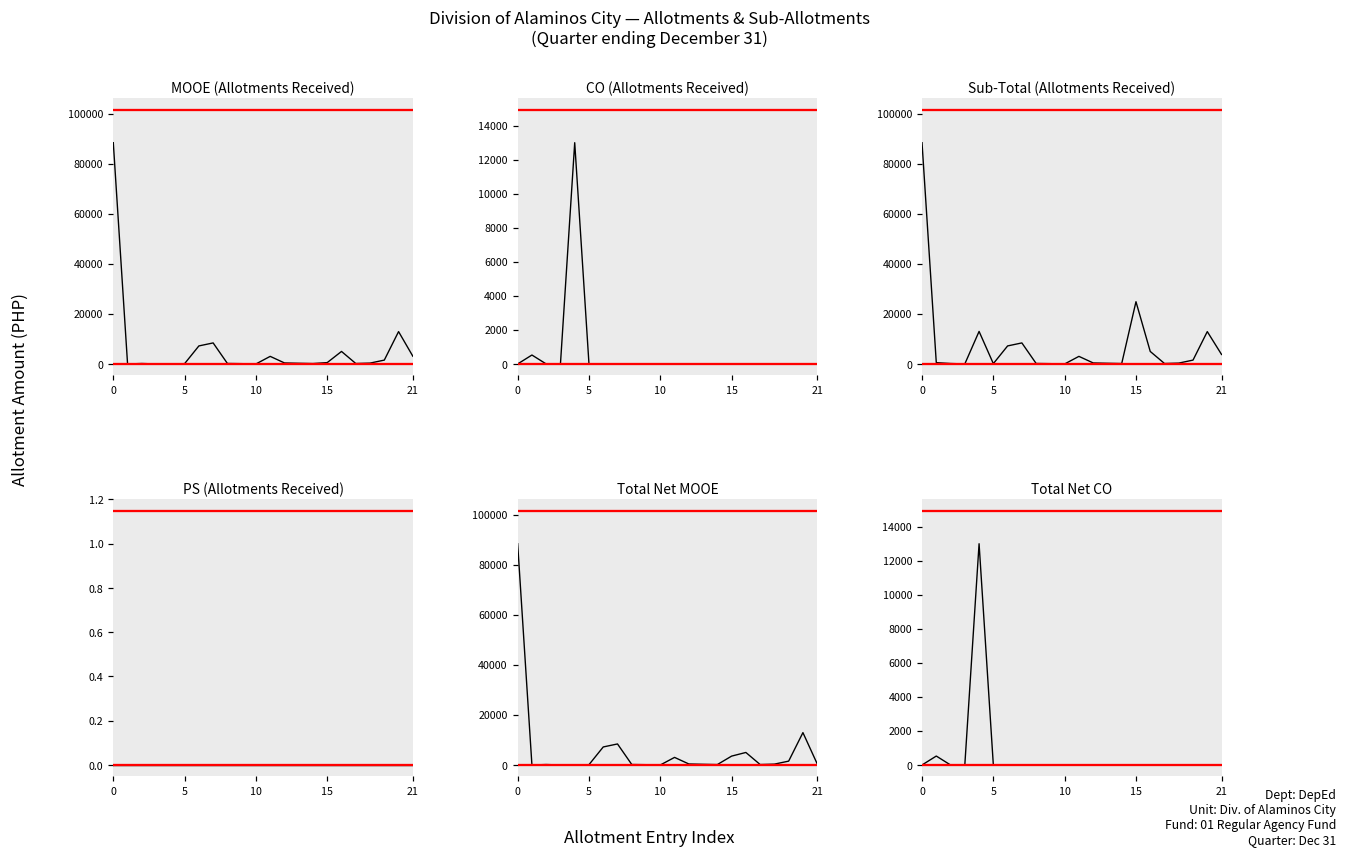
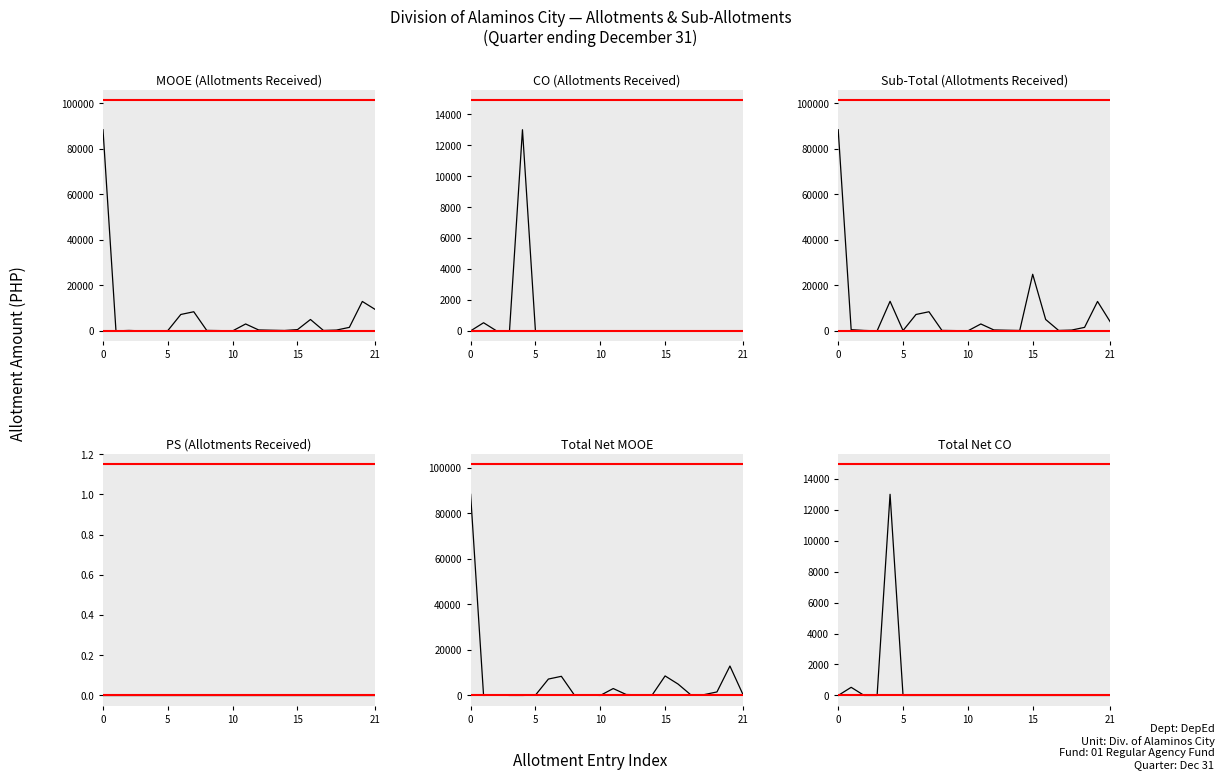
MOOE (Allotments Received), 21: 3000 -> 9000
Total Net MOOE, 15: 4000 -> 9000
